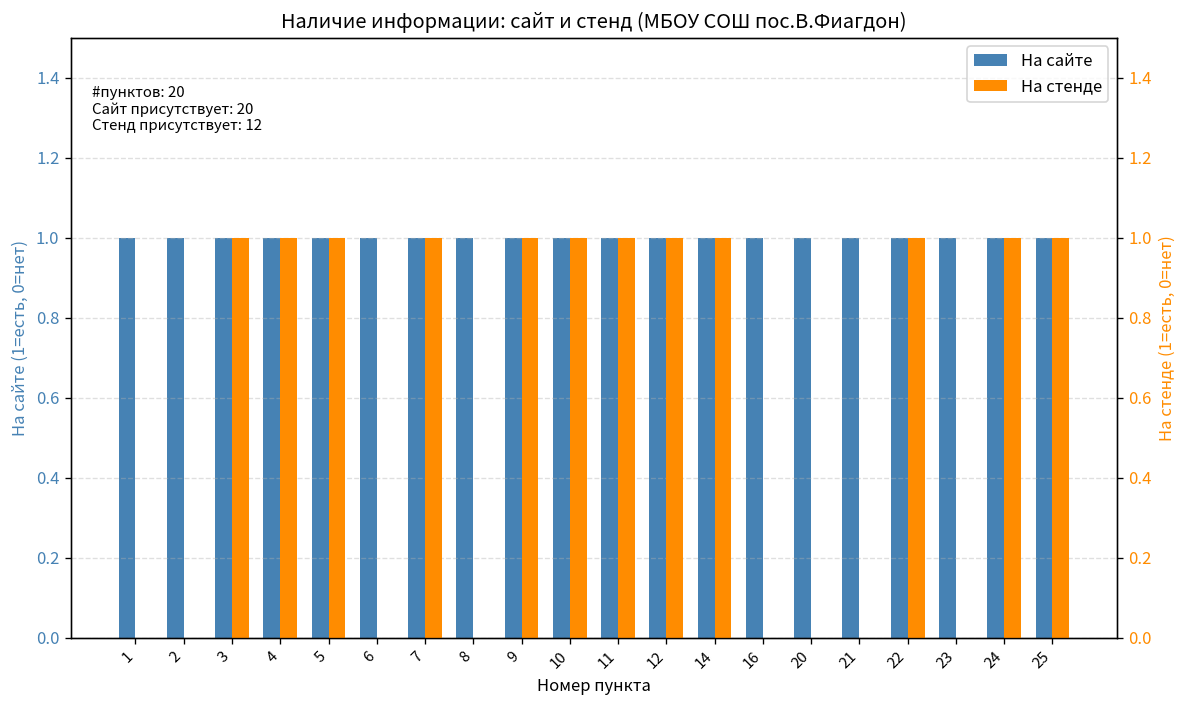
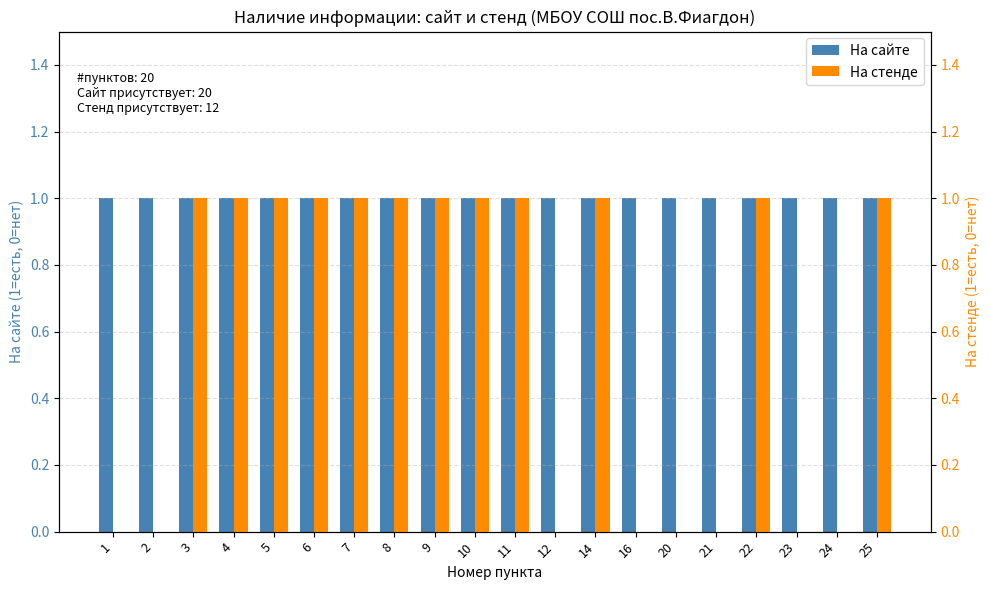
На стенде, 6: 0 -> 1
На стенде, 8: 0 -> 1
На стенде, 12: 1 -> 0
На стенде, 24: 1 -> 0
